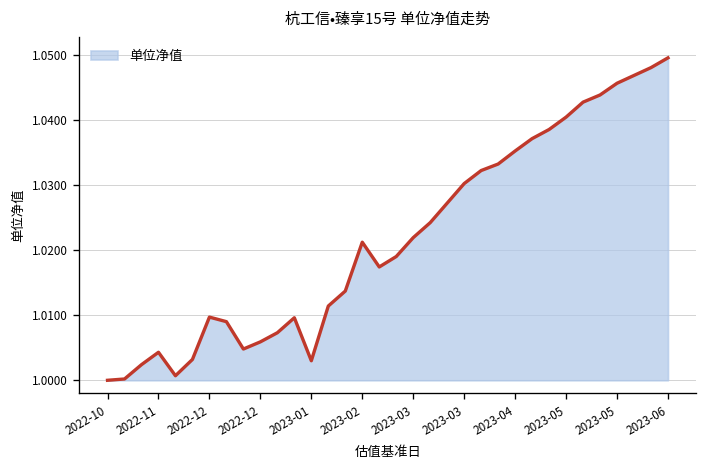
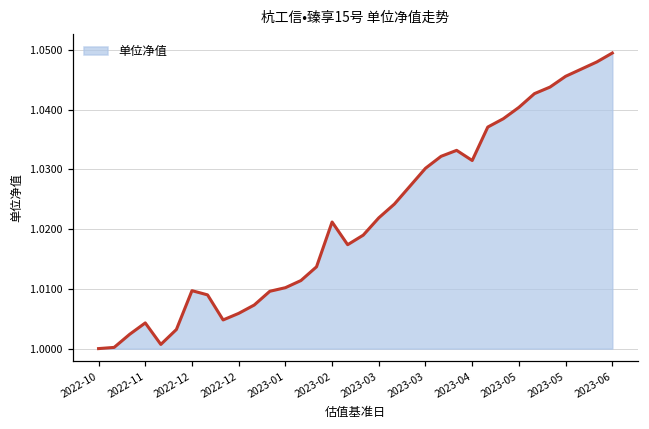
2023-01: 1.003 -> 1.010
2023-04: 1.035 -> 1.032
